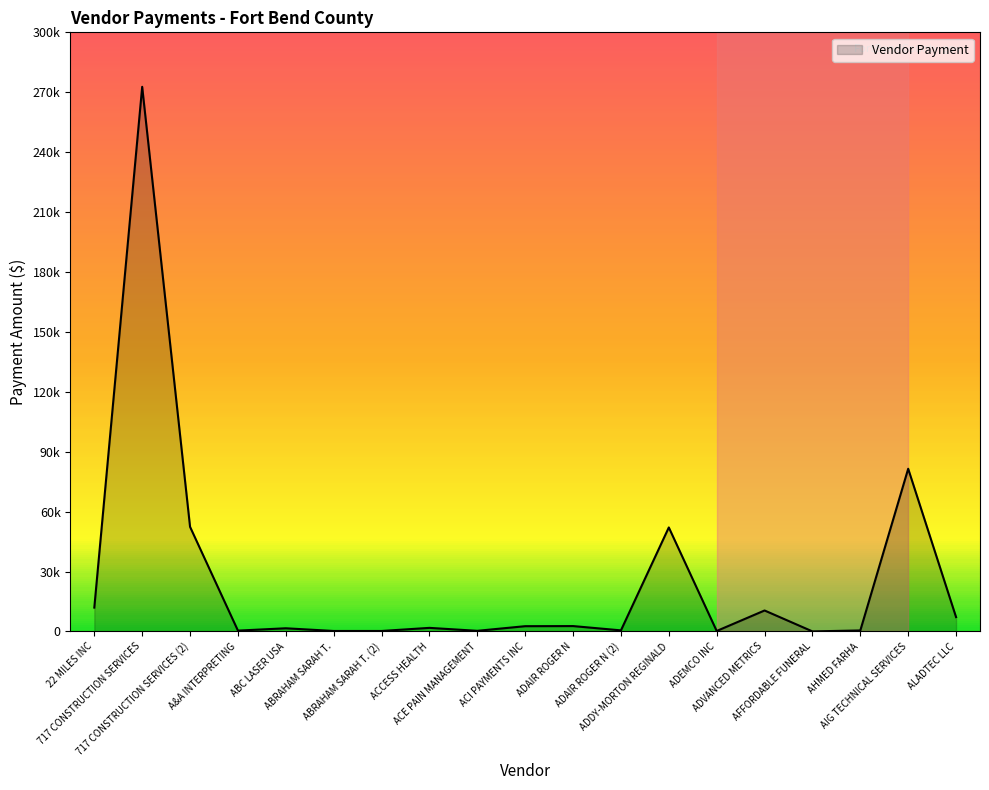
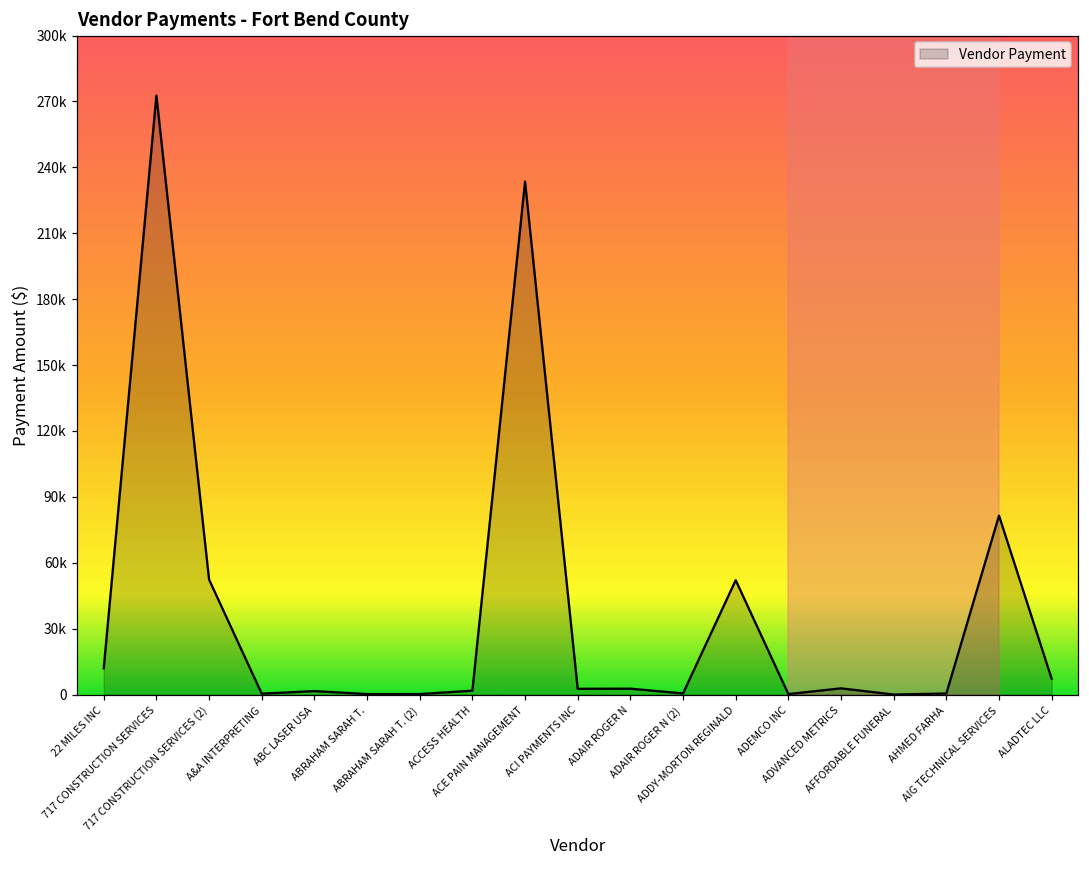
ACE PAIN MANAGEMENT: 0 -> 234000
ADVANCED METRICS: 11000 -> 3000
